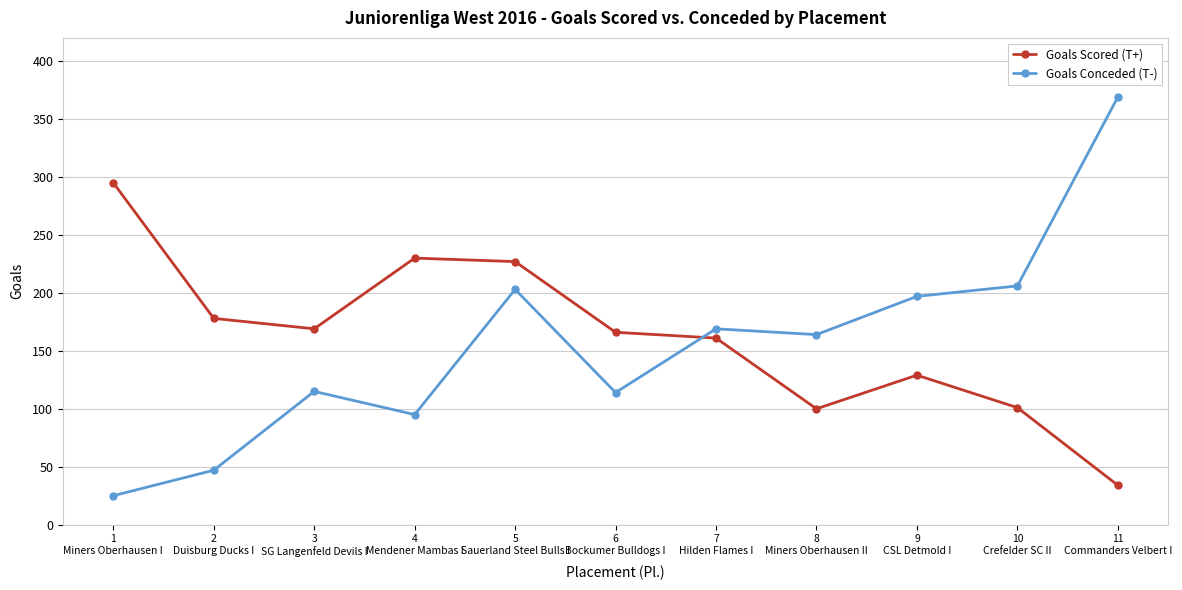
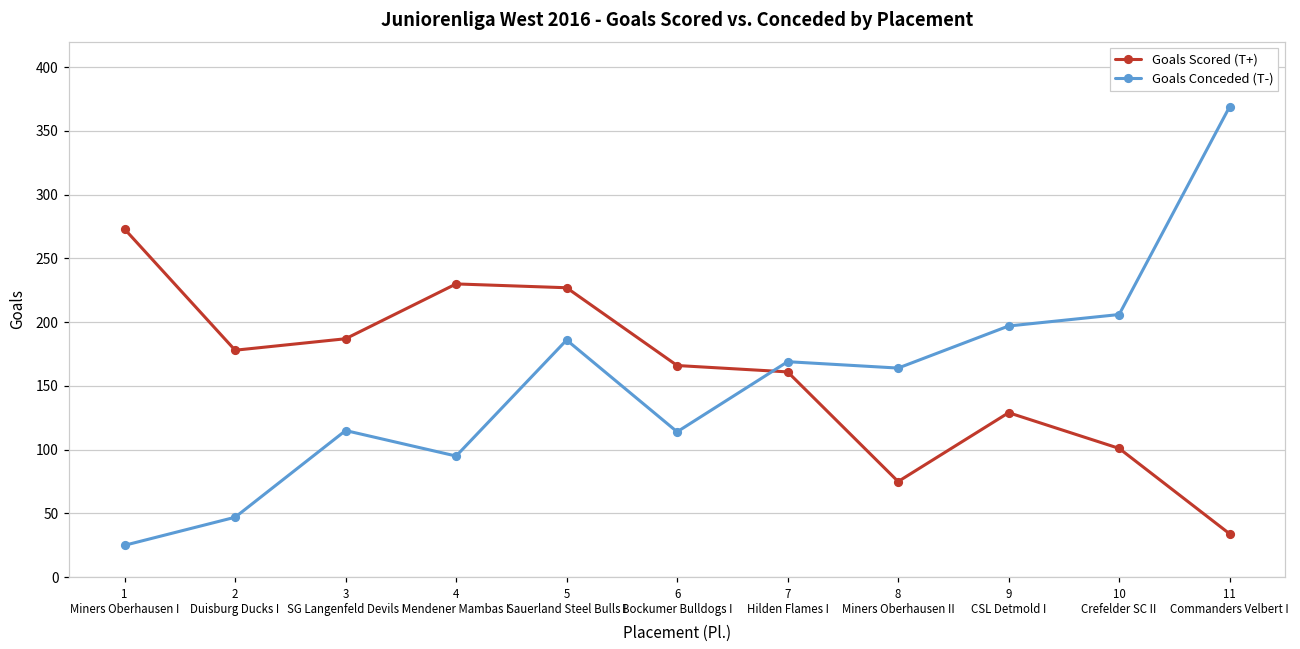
Goals Scored (T+), 1 Miners Oberhausen I: 295 -> 273
Goals Scored (T+), 3 SG Langenfeld Devils I: 169 -> 187
Goals Conceded (T-), 5 Sauerland Steel Bulls I: 203 -> 186
Goals Scored (T+), 8 Miners Oberhausen II: 100 -> 75
